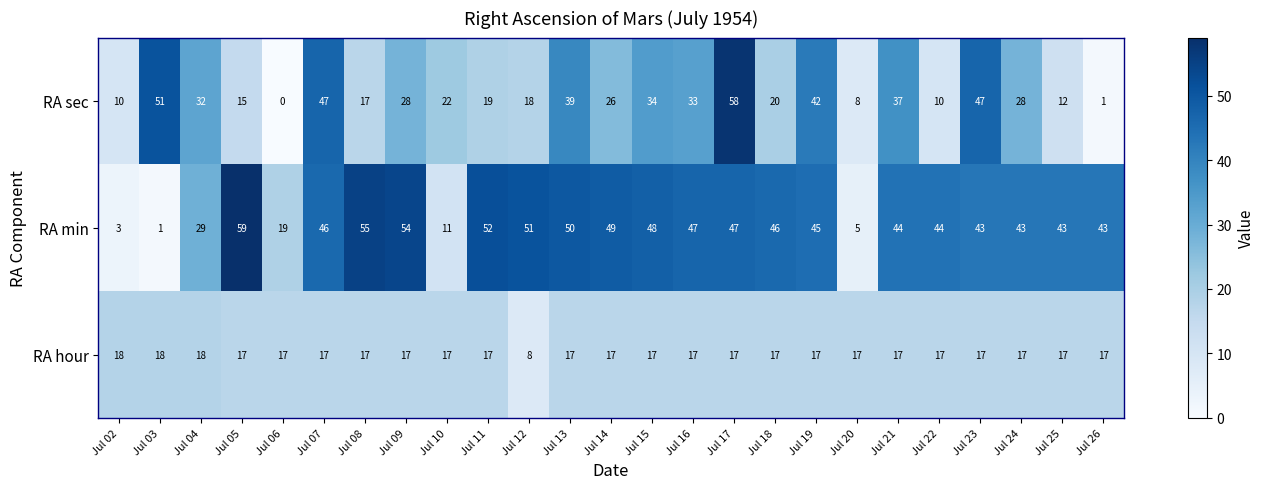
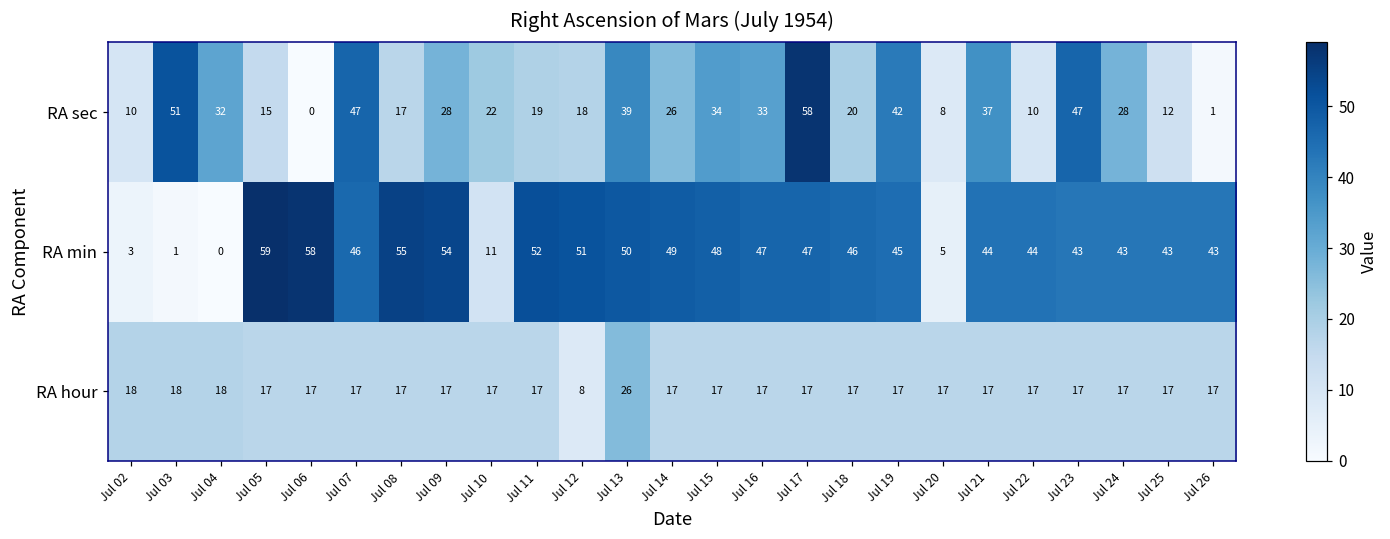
RA min, Jul 04: 29 -> 0
RA min, Jul 06: 19 -> 58
RA hour, Jul 13: 17 -> 26
